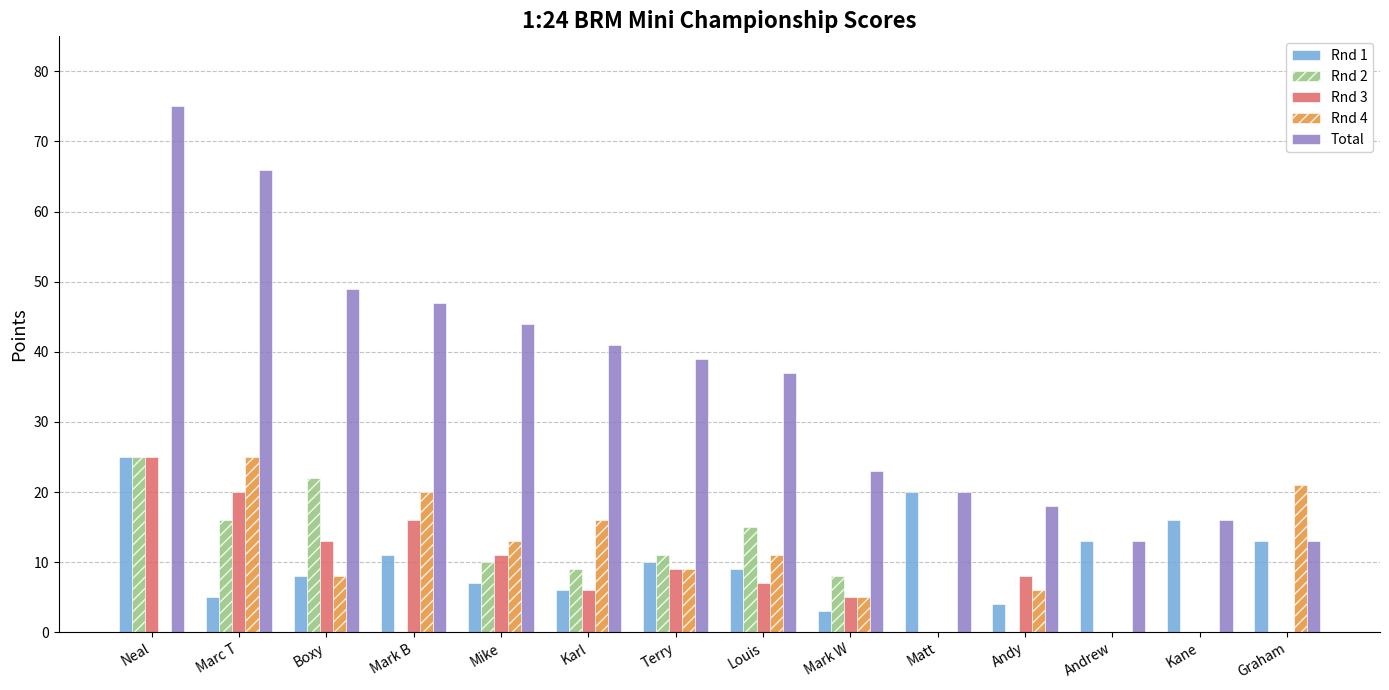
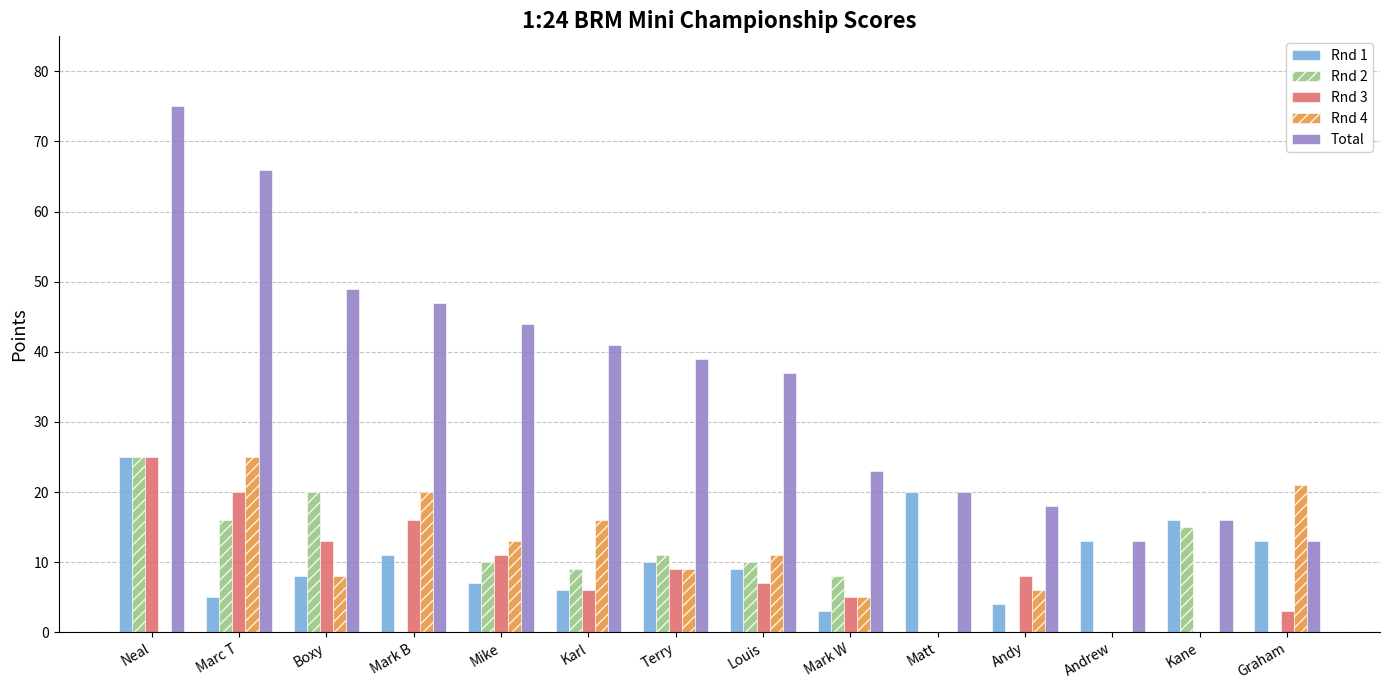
Rnd 2, Boxy: 22 -> 20
Rnd 2, Louis: 15 -> 10
Rnd 2, Kane: 0 -> 15
Rnd 3, Graham: 0 -> 3
